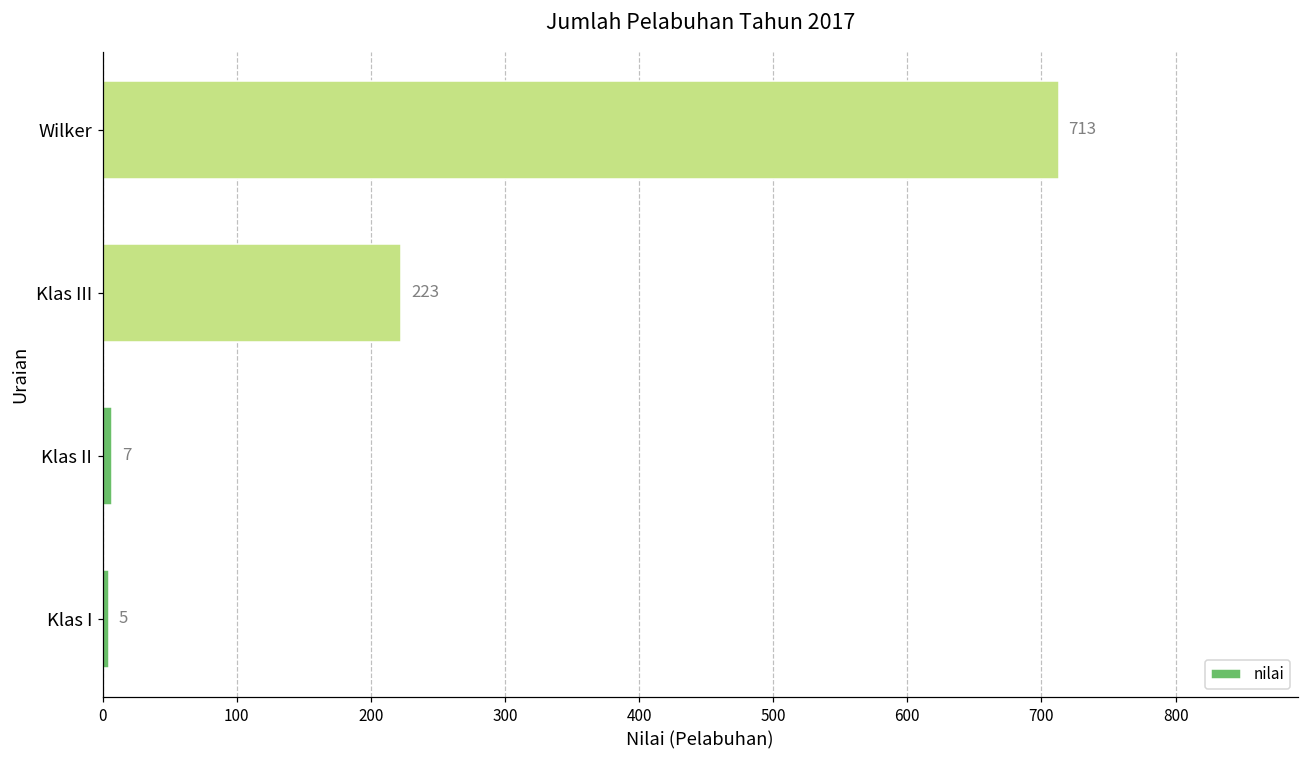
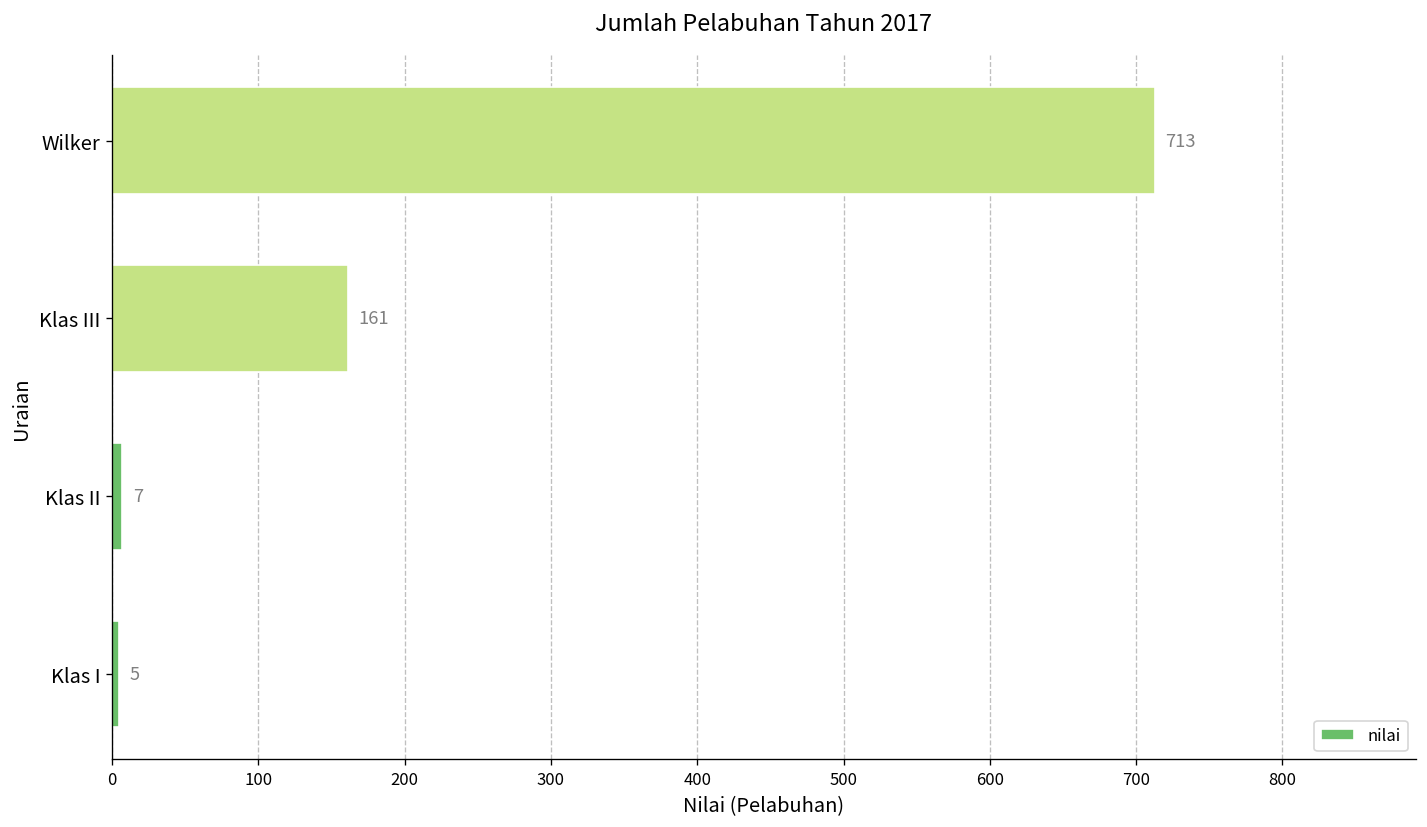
Klas III: 223 -> 161
